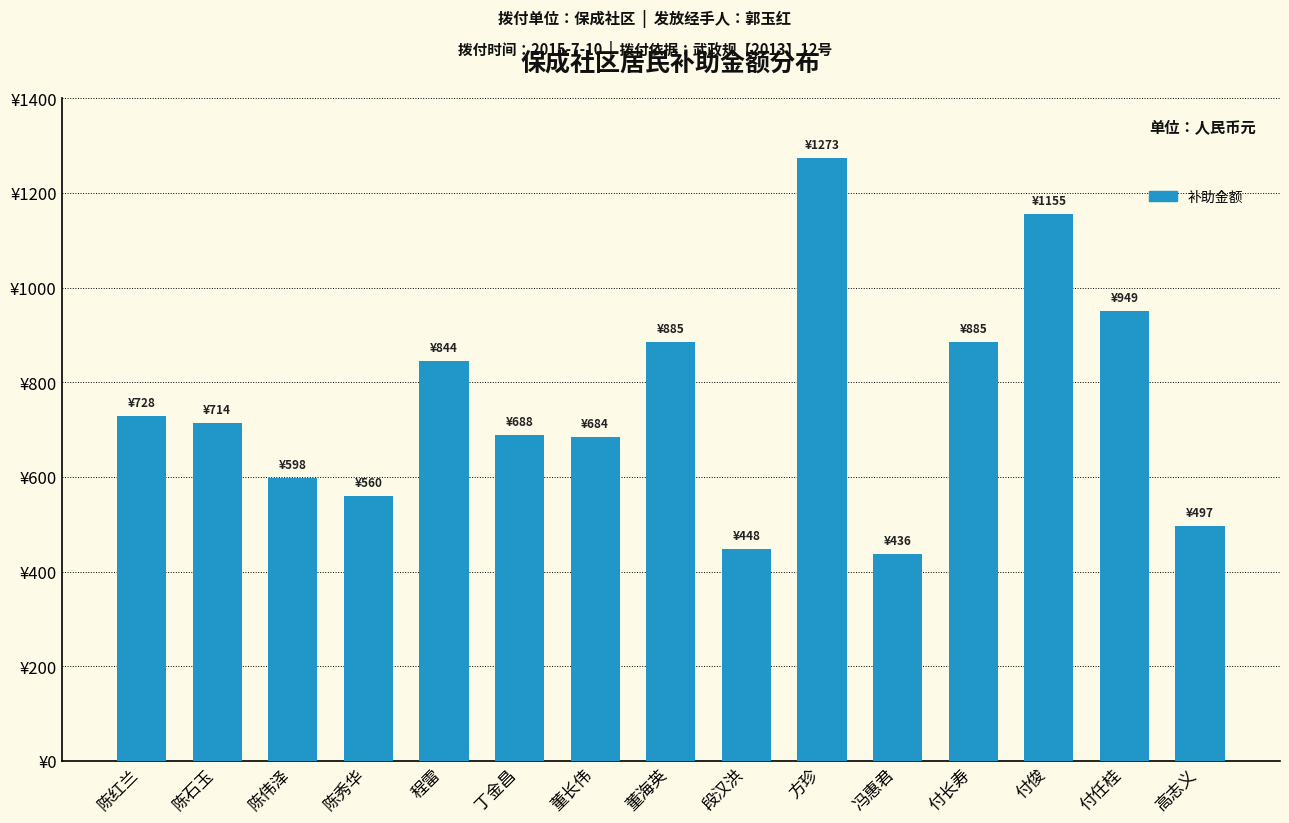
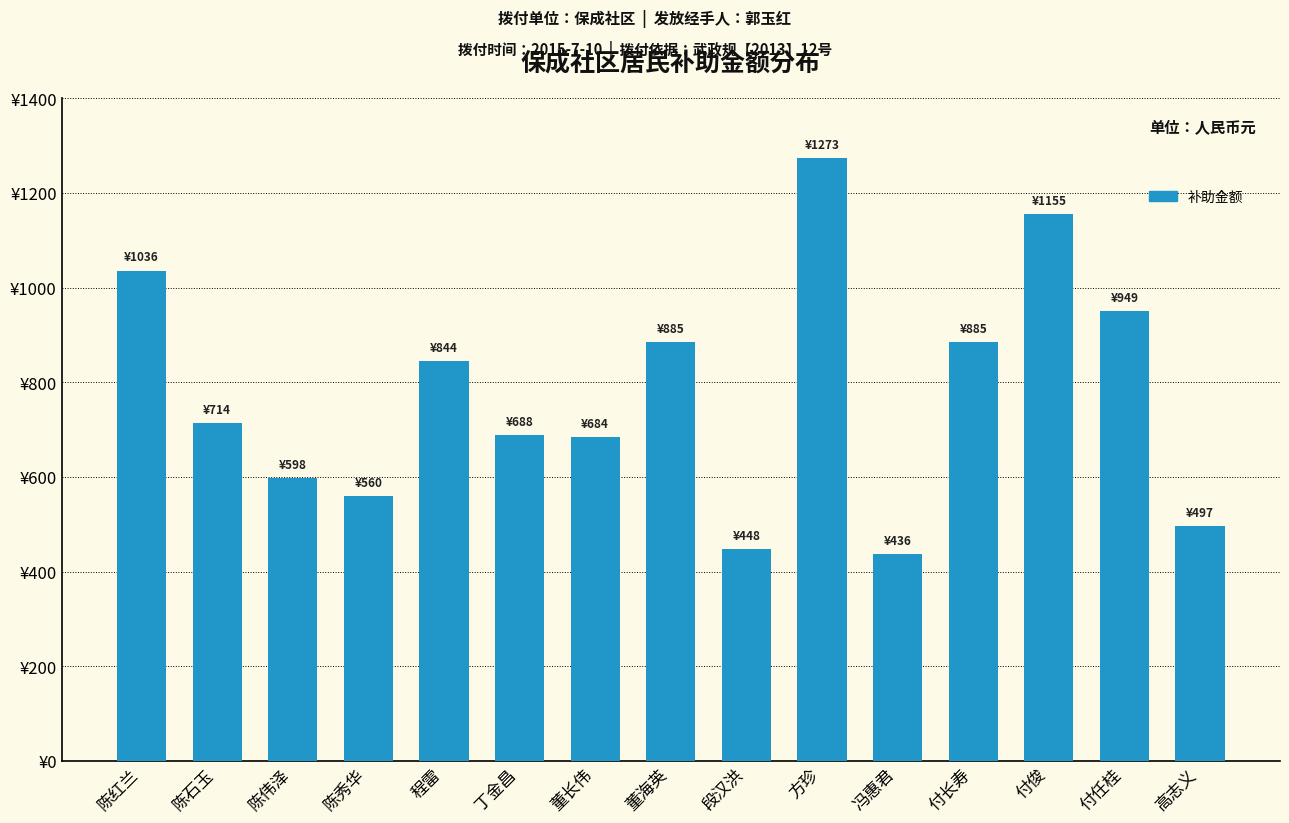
陈红兰: ¥728 -> ¥1036
